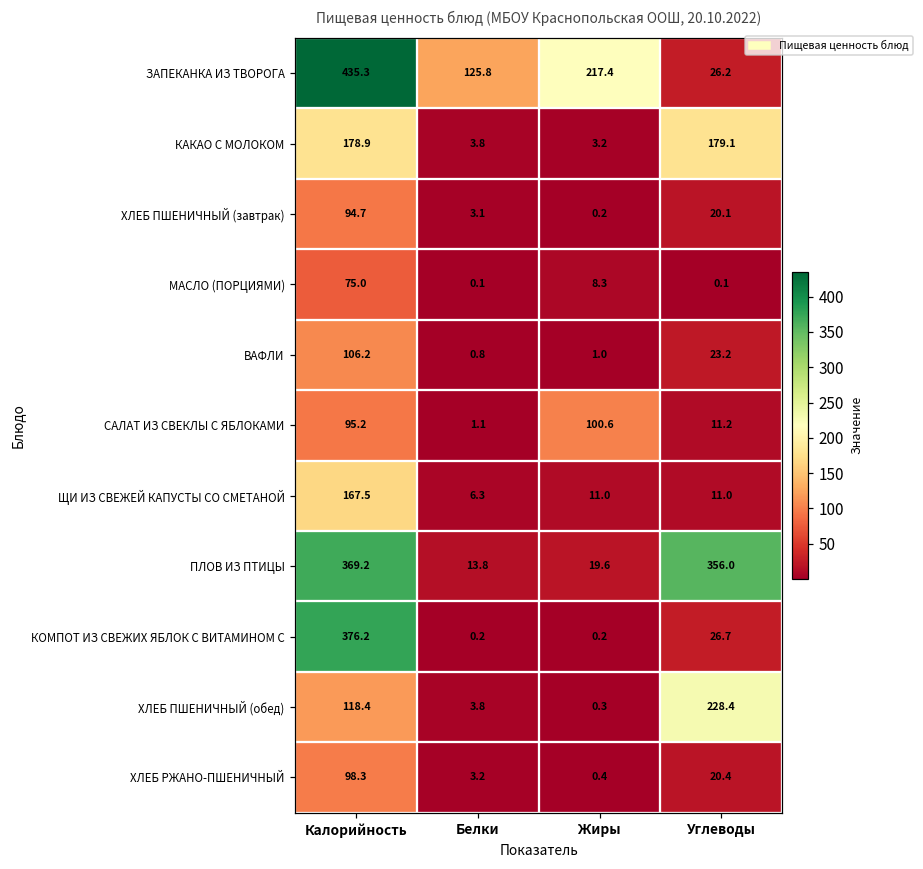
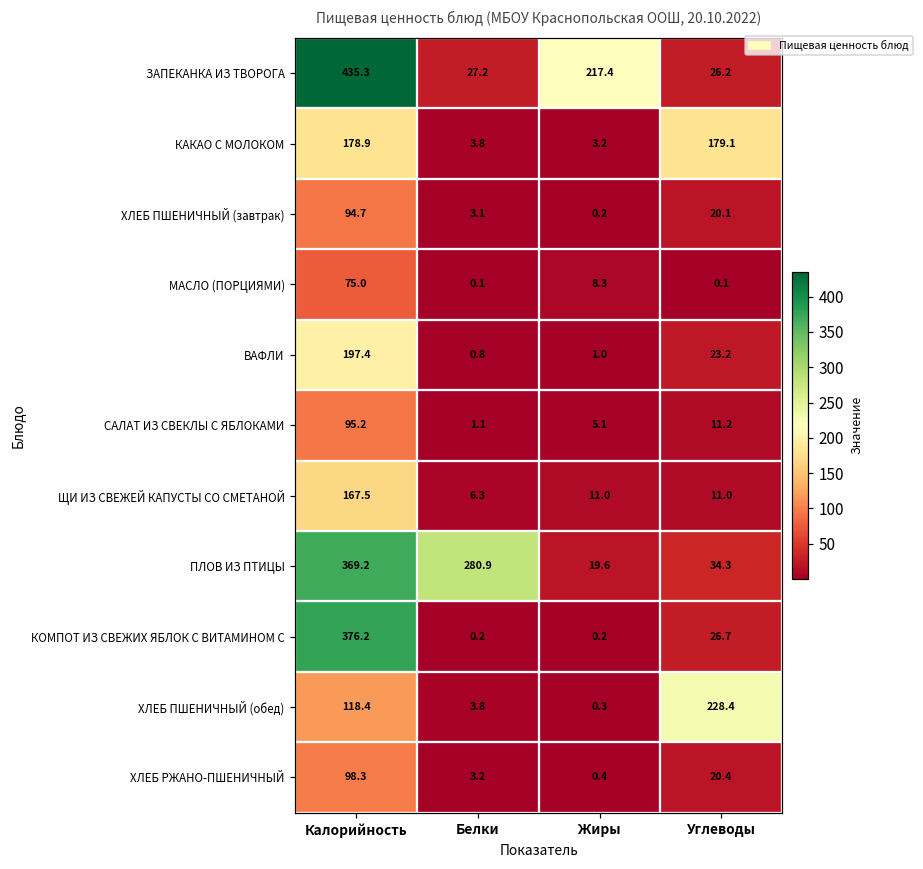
ЗАПЕКАНКА ИЗ ТВОРОГА, Белки: 125.8 -> 27.2
ВАФЛИ, Калорийность: 106.2 -> 197.4
САЛАТ ИЗ СВЕКЛЫ С ЯБЛОКАМИ, Жиры: 100.6 -> 5.1
ПЛОВ ИЗ ПТИЦЫ, Белки: 13.8 -> 280.9
ПЛОВ ИЗ ПТИЦЫ, Углеводы: 356.0 -> 34.3
